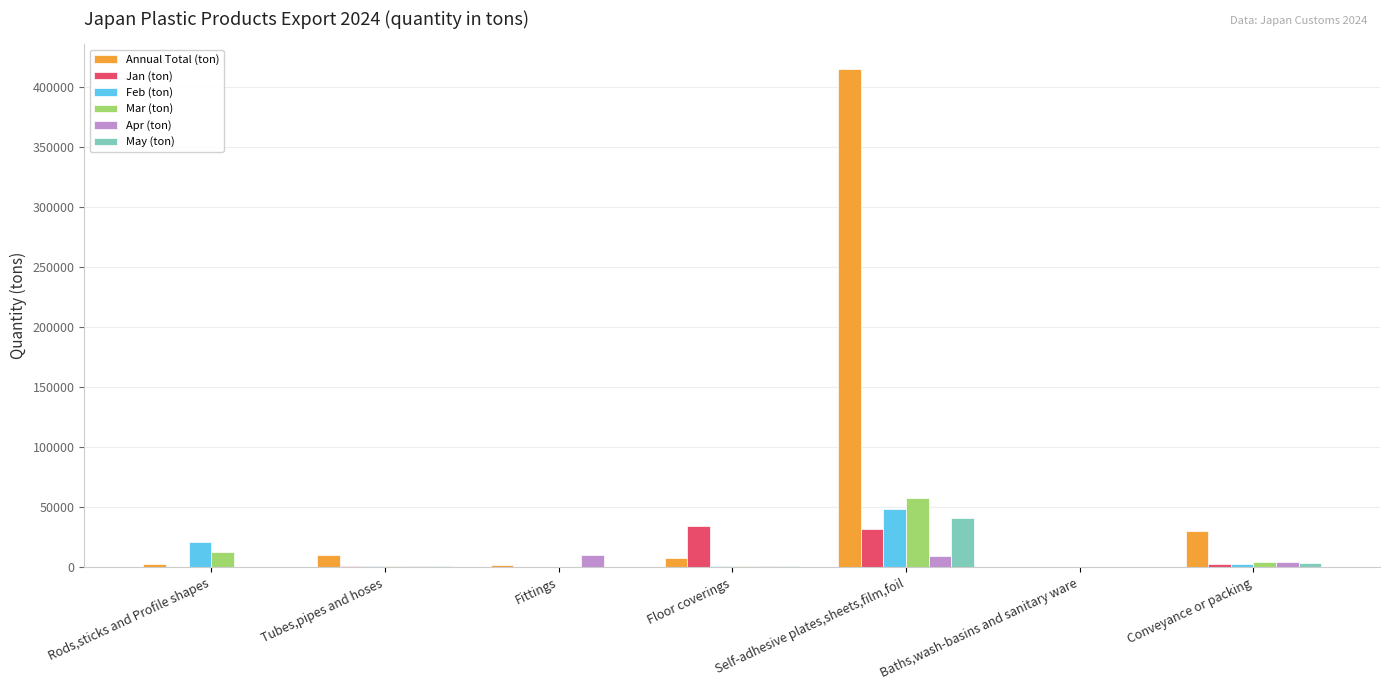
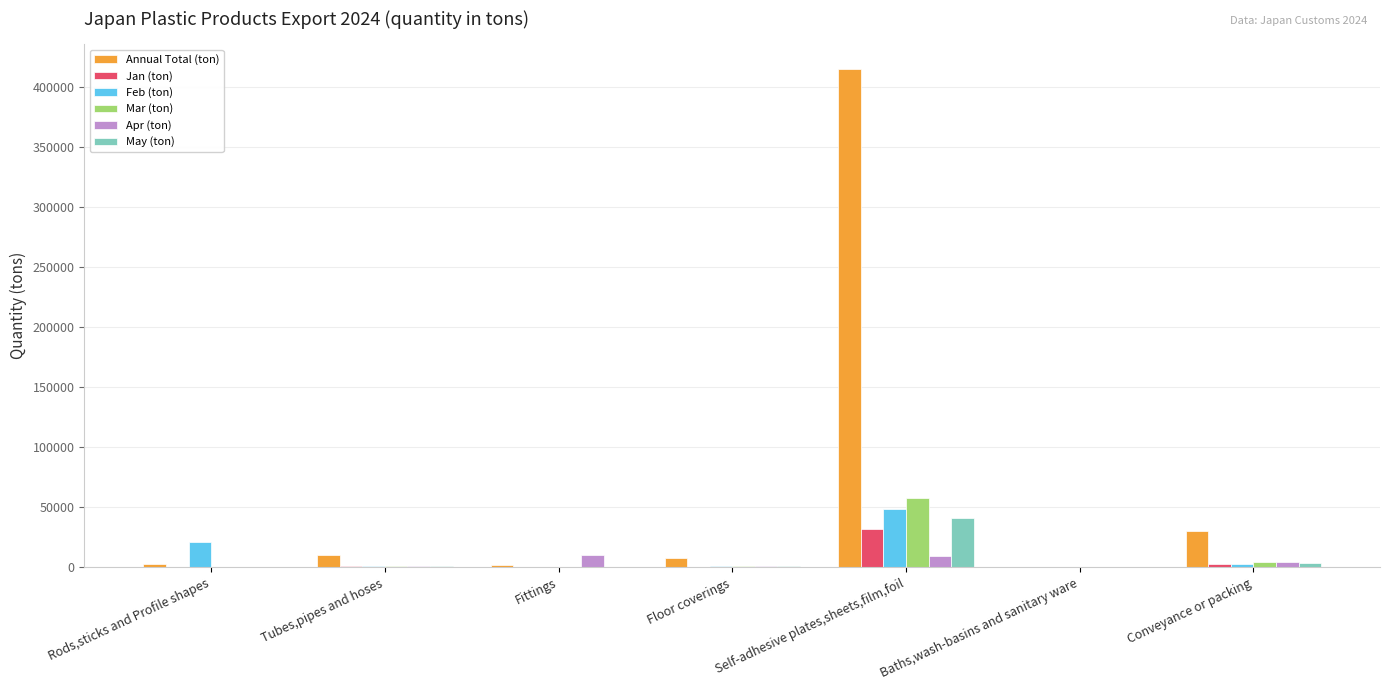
Mar (ton), Rods,sticks and Profile shapes: 13000 -> 1000
Jan (ton), Floor coverings: 35000 -> 0
